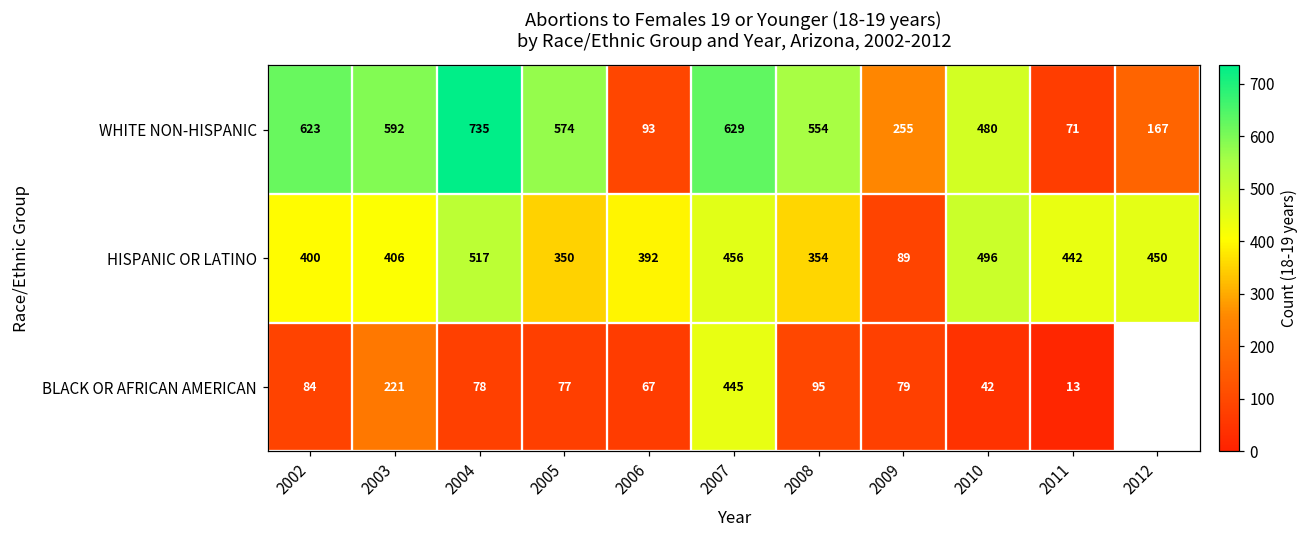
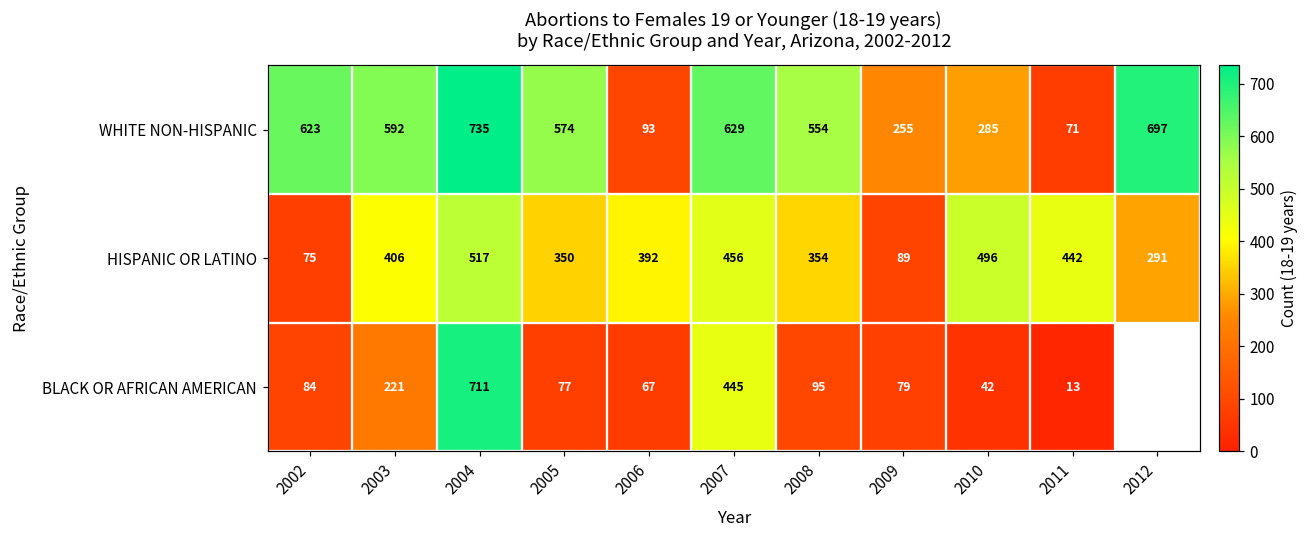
WHITE NON-HISPANIC, 2010: 480 -> 285
WHITE NON-HISPANIC, 2012: 167 -> 697
HISPANIC OR LATINO, 2002: 400 -> 75
HISPANIC OR LATINO, 2012: 450 -> 291
BLACK OR AFRICAN AMERICAN, 2004: 78 -> 711
